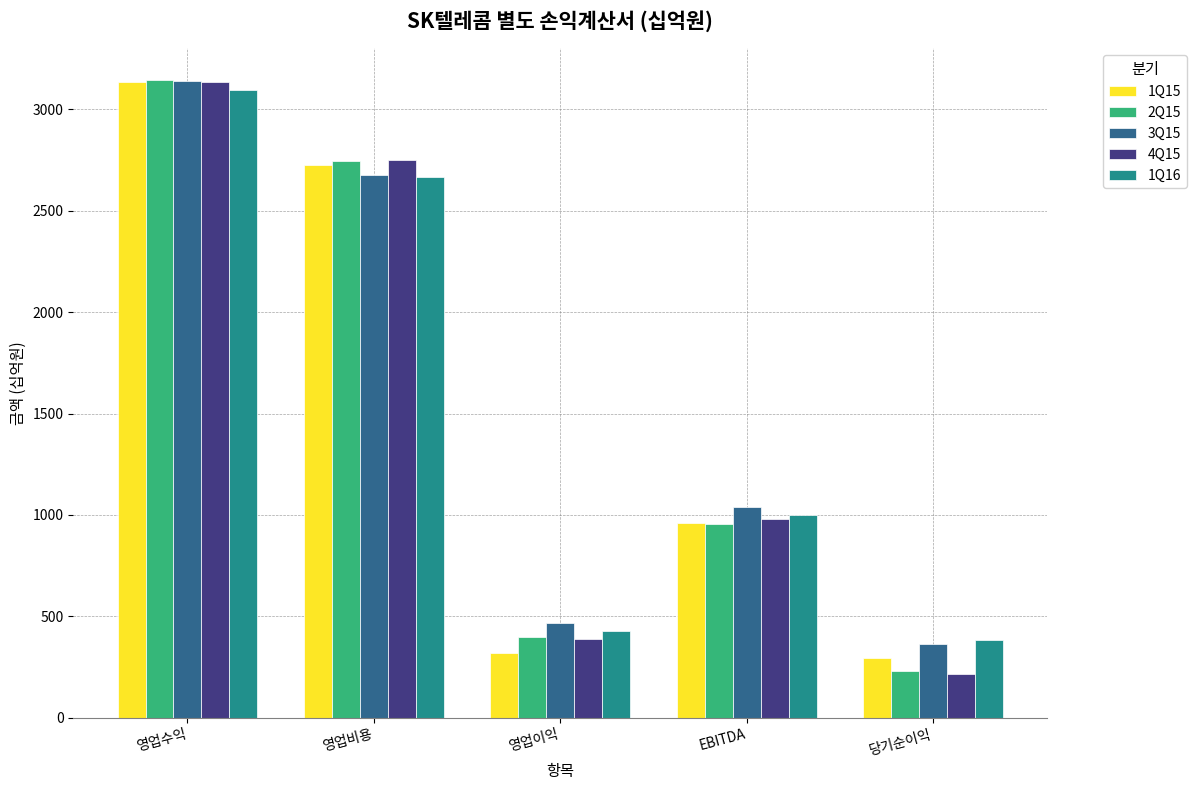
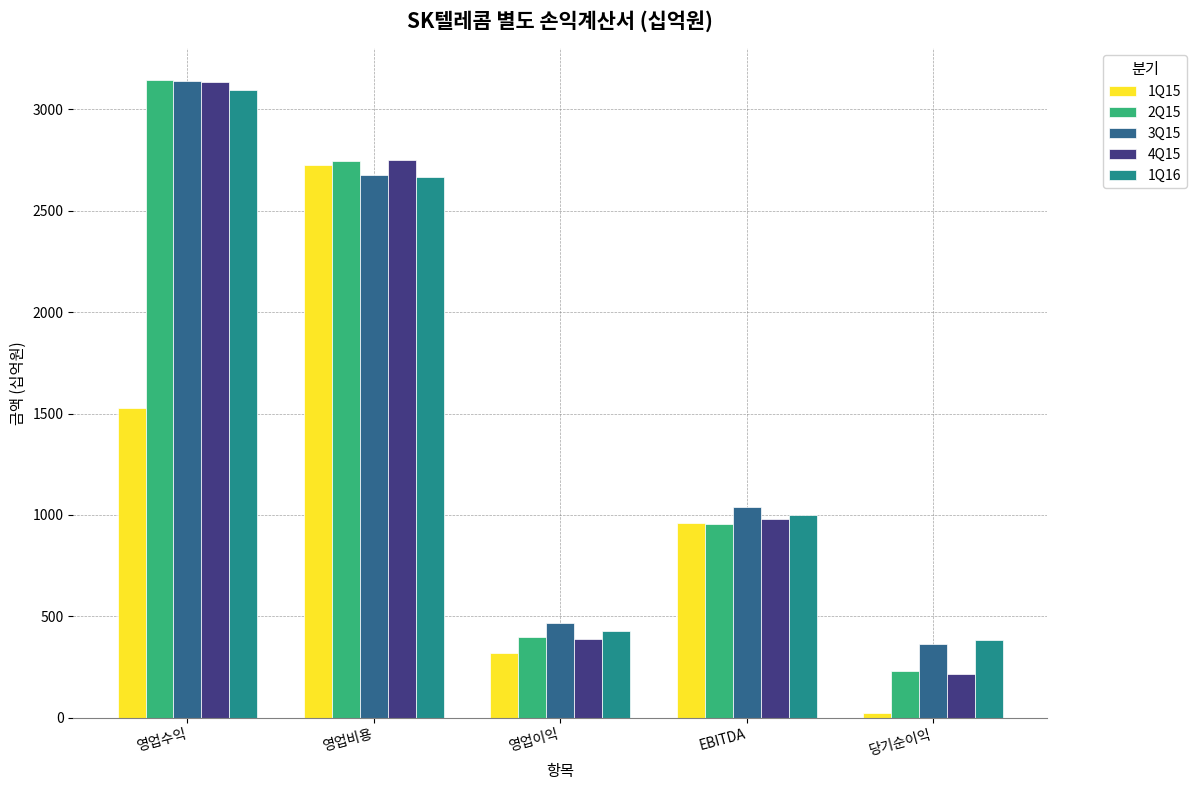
1Q15, 영업수익: 3130 -> 1530
1Q15, 당기순이익: 300 -> 20
